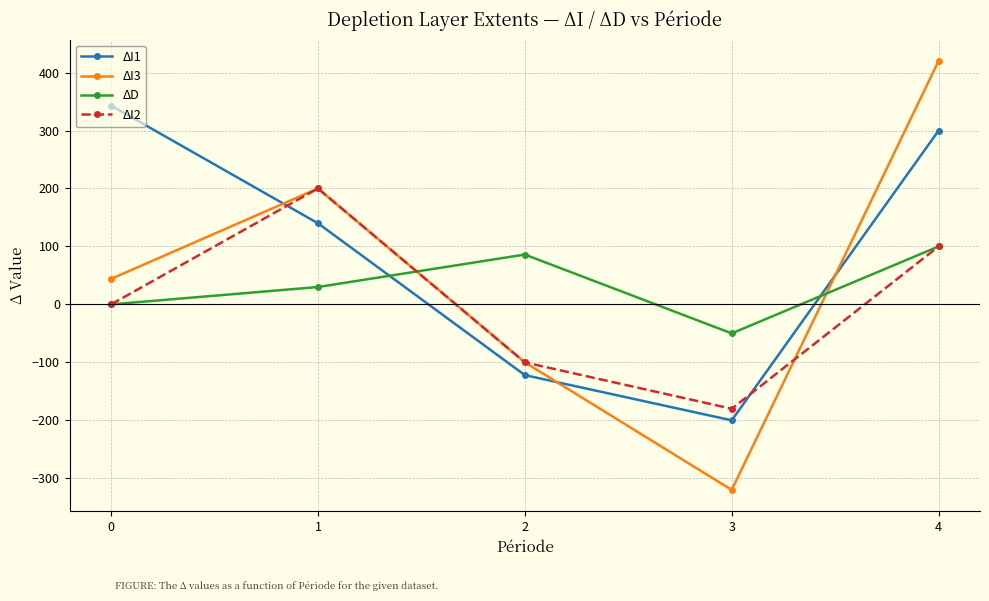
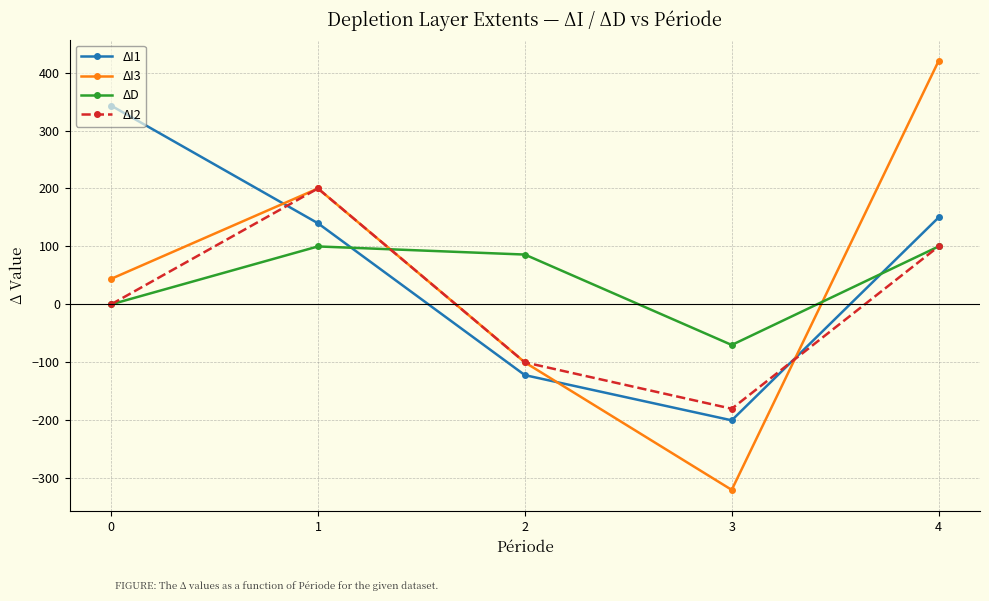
ΔD, 1: 30 -> 100
ΔD, 3: -50 -> -70
ΔI1, 4: 300 -> 150
